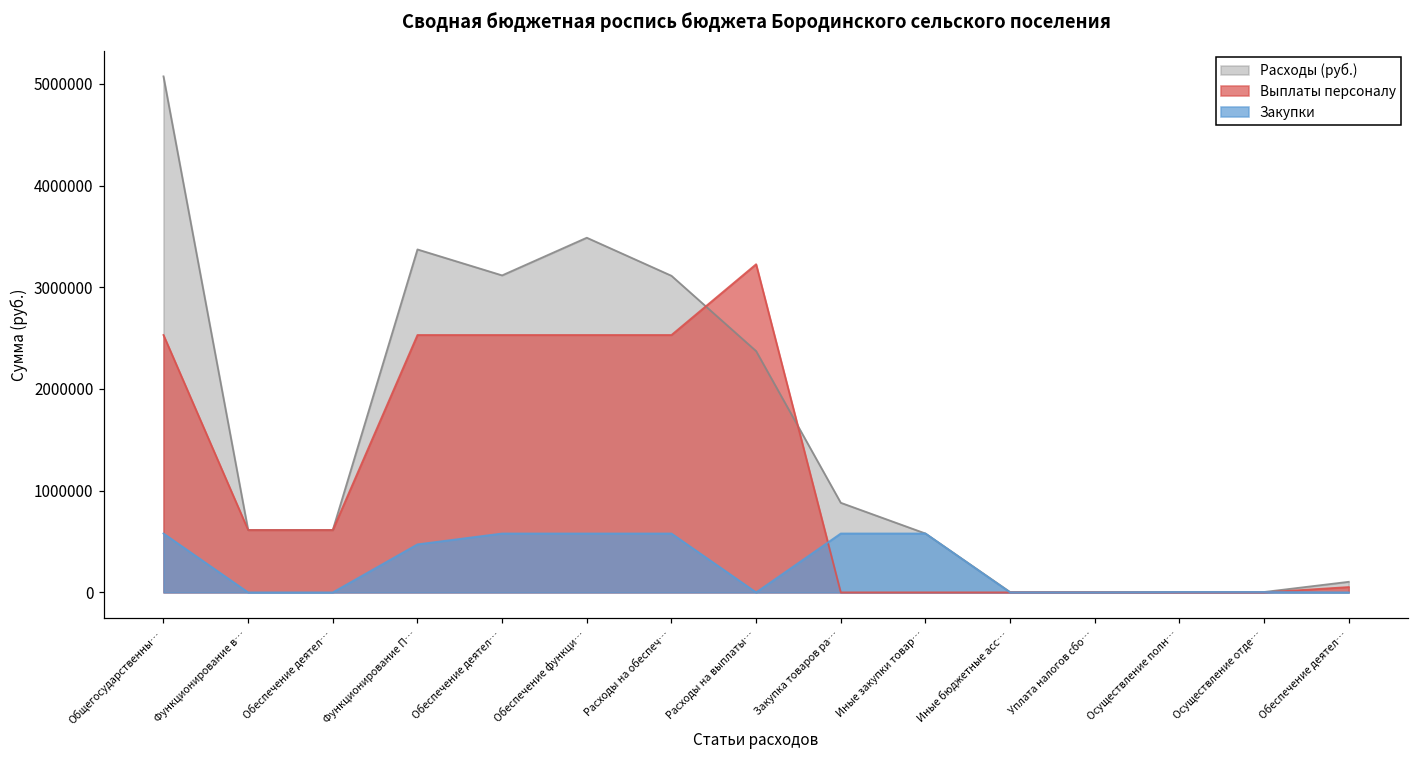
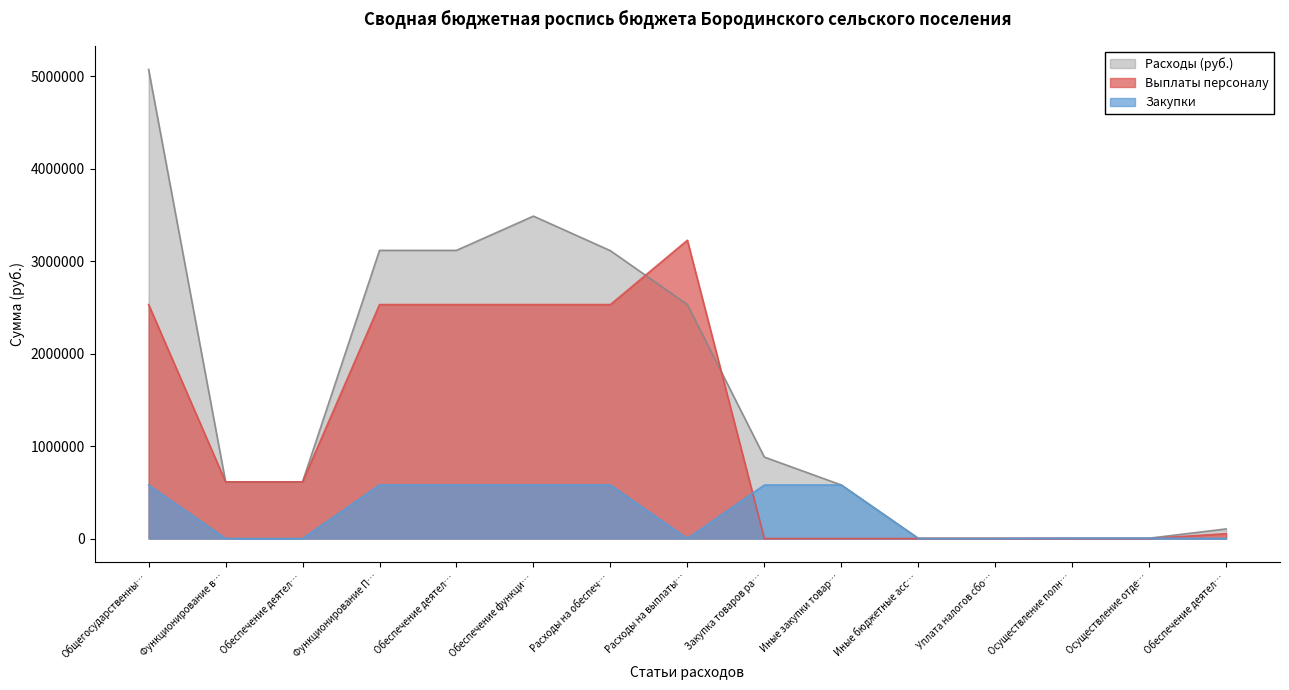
Расходы (руб.), Функционирование П…: 3400000 -> 3100000
Закупки, Функционирование П…: 500000 -> 600000
Расходы (руб.), Расходы на выплаты…: 2400000 -> 2500000
